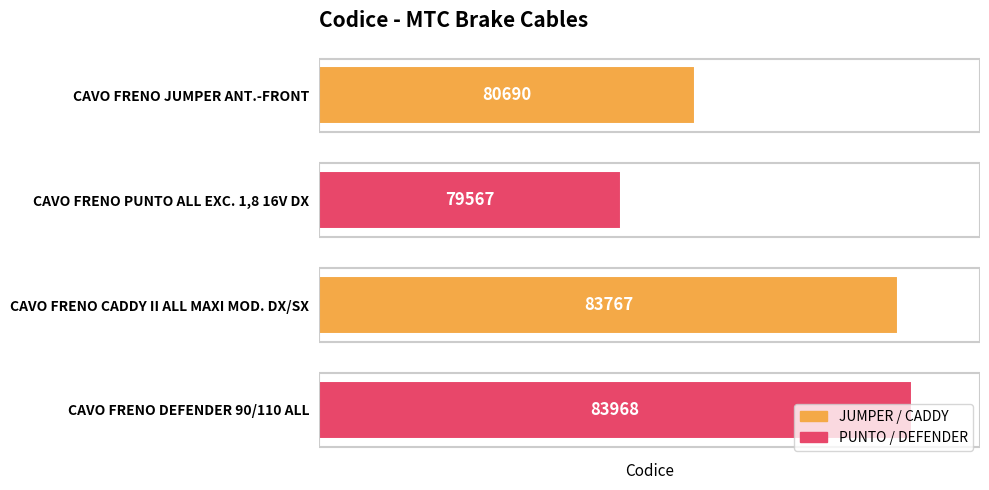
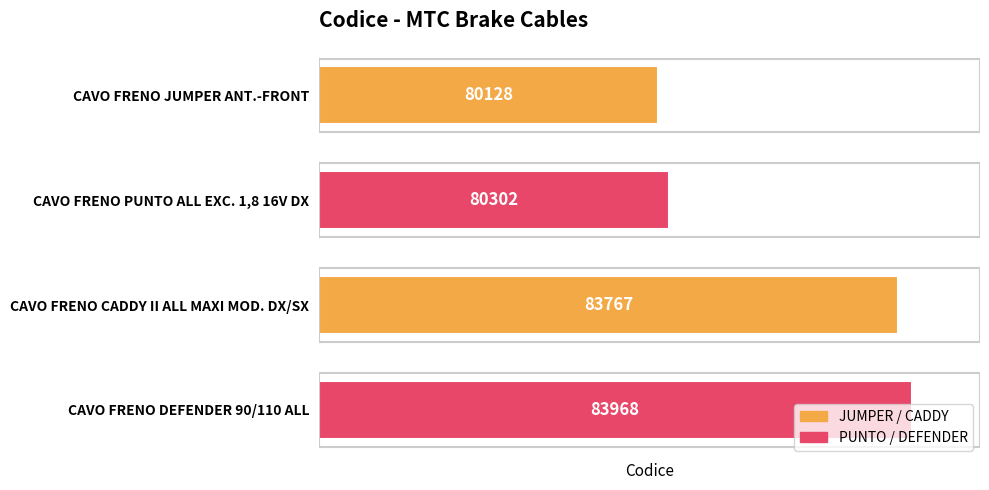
CAVO FRENO JUMPER ANT.-FRONT: 80690 -> 80128
CAVO FRENO PUNTO ALL EXC. 1,8 16V DX: 79567 -> 80302
